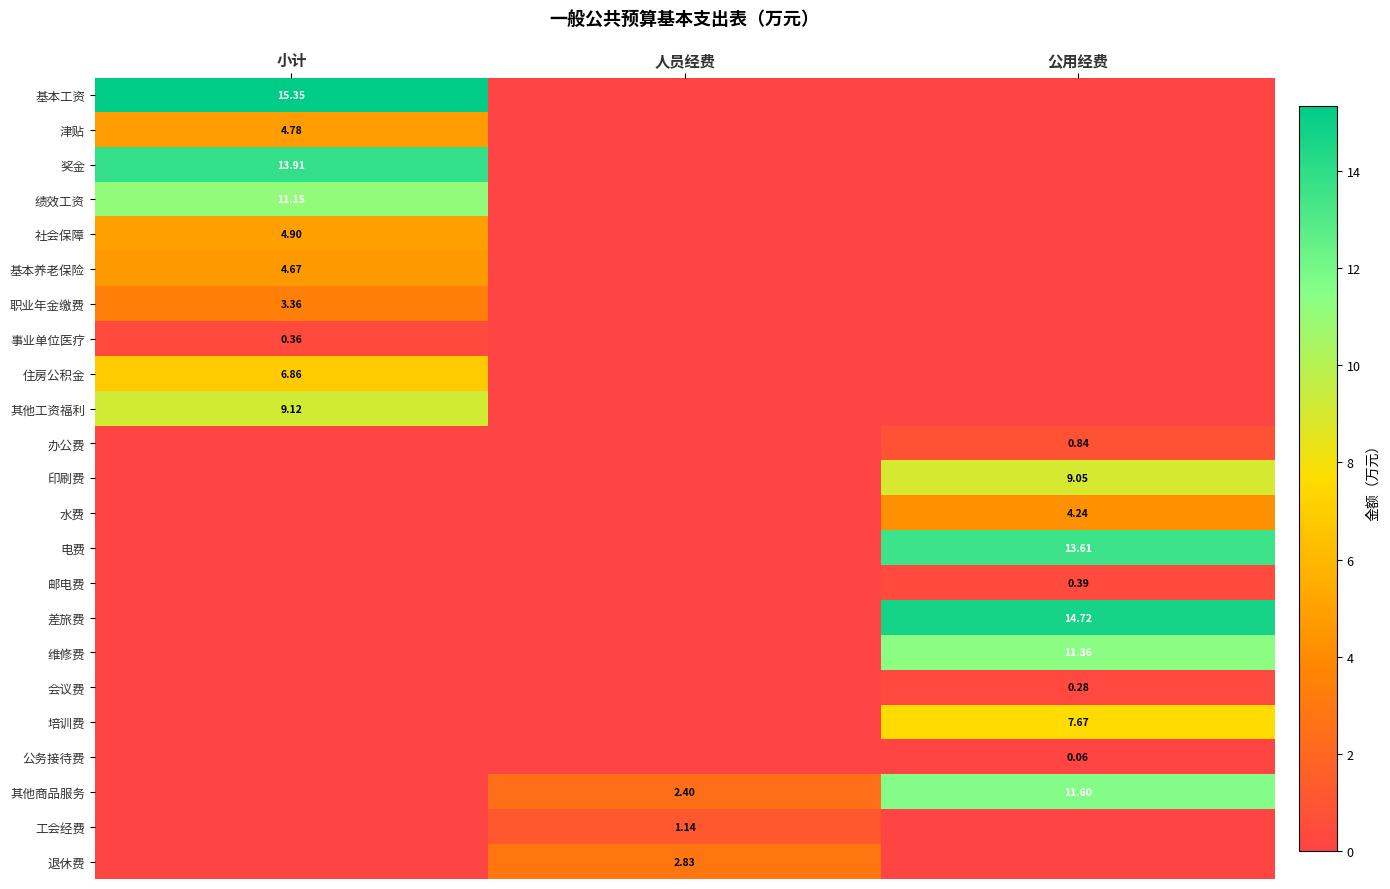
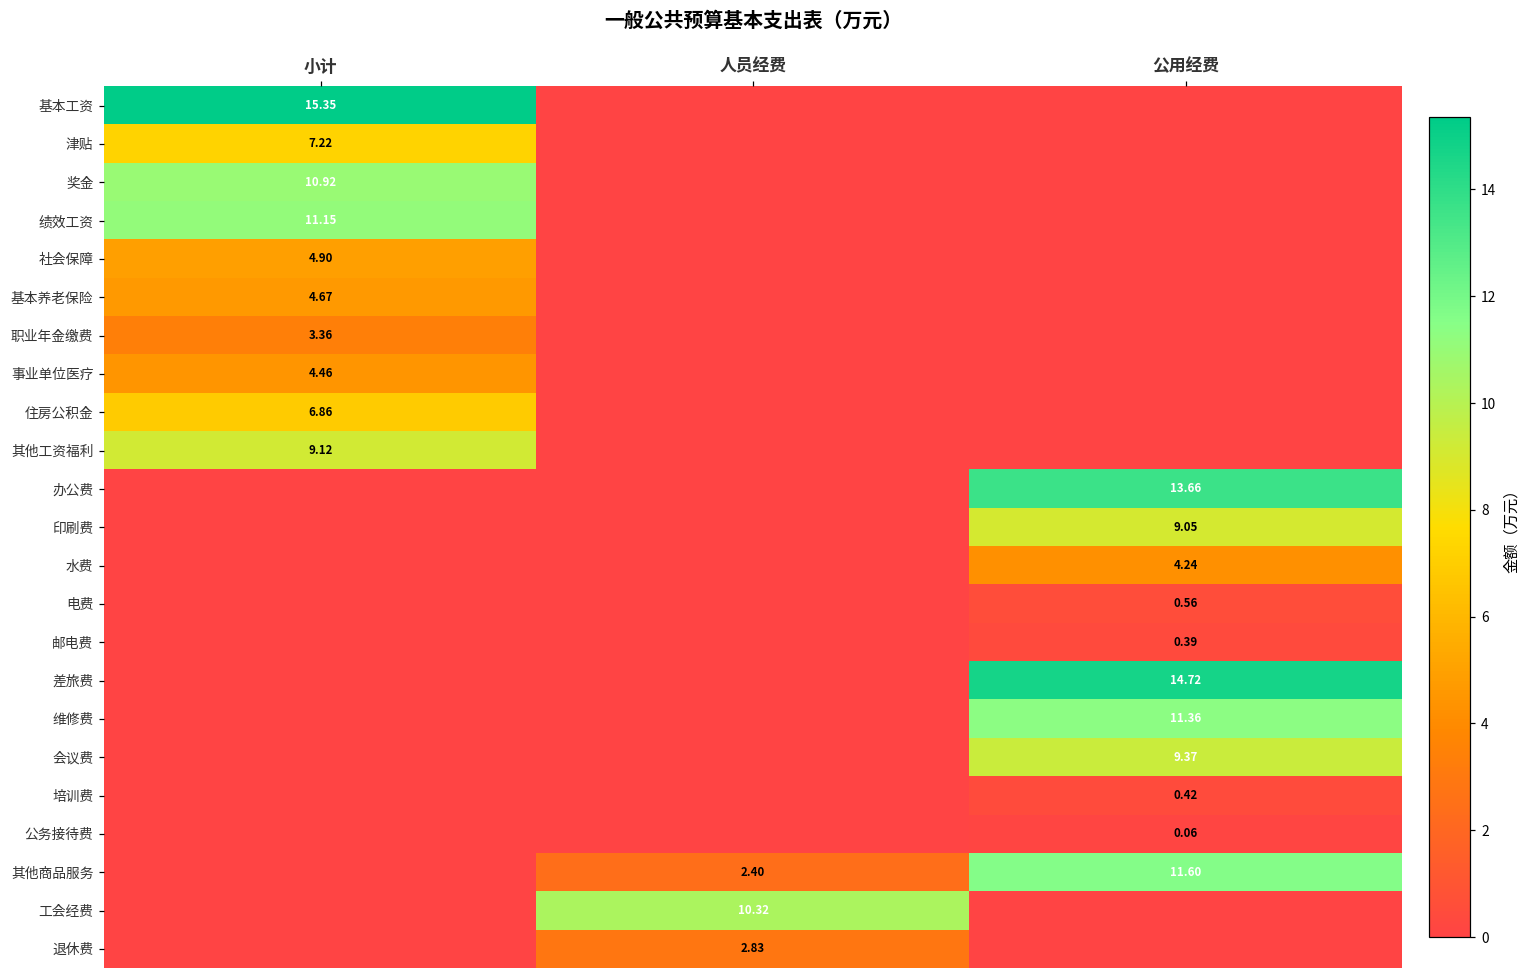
津贴, 小计: 4.78 -> 7.22
奖金, 小计: 13.91 -> 10.92
事业单位医疗, 小计: 0.36 -> 4.46
办公费, 公用经费: 0.84 -> 13.66
电费, 公用经费: 13.61 -> 0.56
会议费, 公用经费: 0.28 -> 9.37
培训费, 公用经费: 7.67 -> 0.42
工会经费, 人员经费: 1.14 -> 10.32
